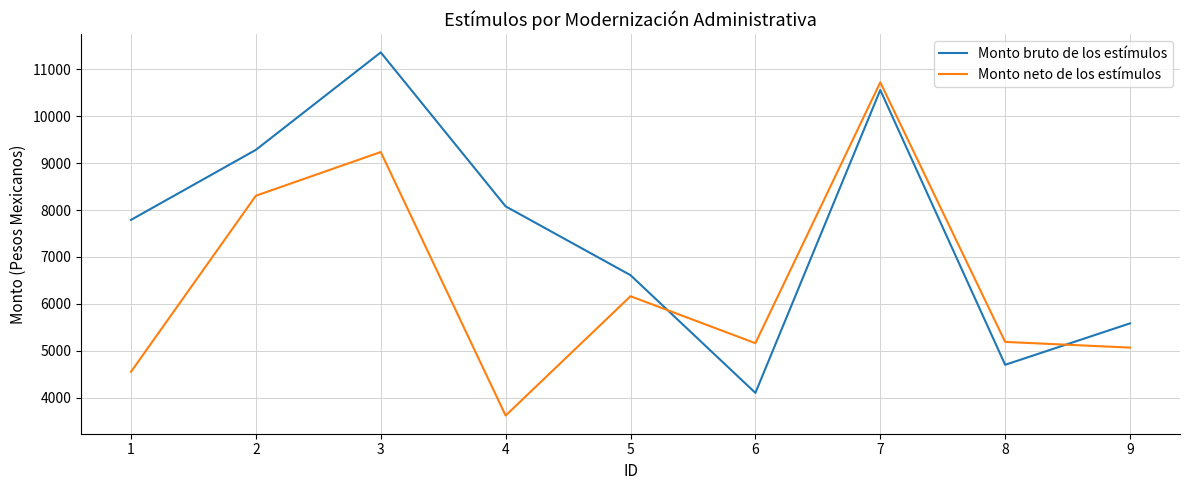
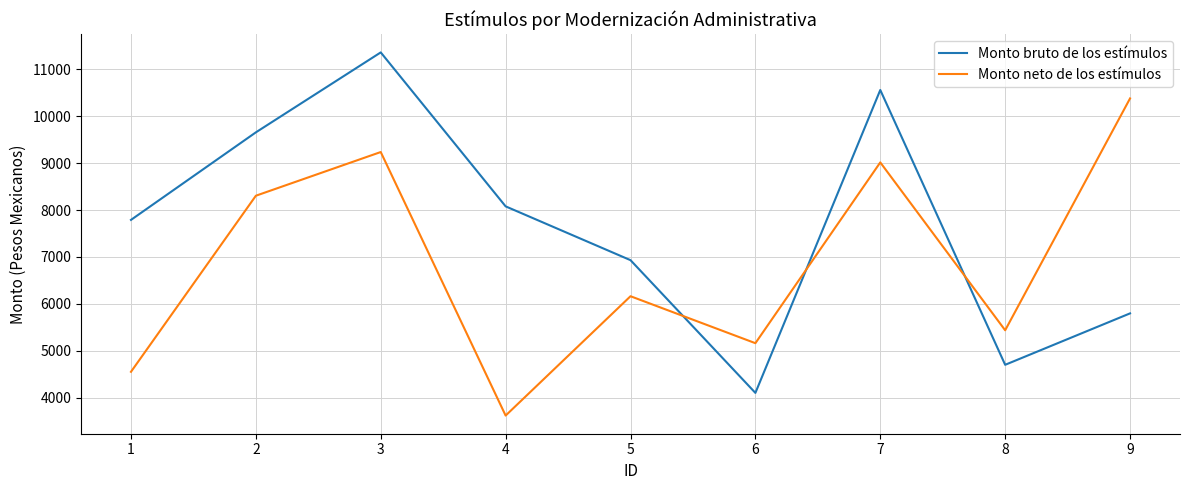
Monto bruto de los estímulos, 2: 9300 -> 9700
Monto bruto de los estímulos, 5: 6600 -> 6900
Monto neto de los estímulos, 7: 10700 -> 9000
Monto neto de los estímulos, 8: 5200 -> 5400
Monto bruto de los estímulos, 9: 5600 -> 5800
Monto neto de los estímulos, 9: 5100 -> 10400
